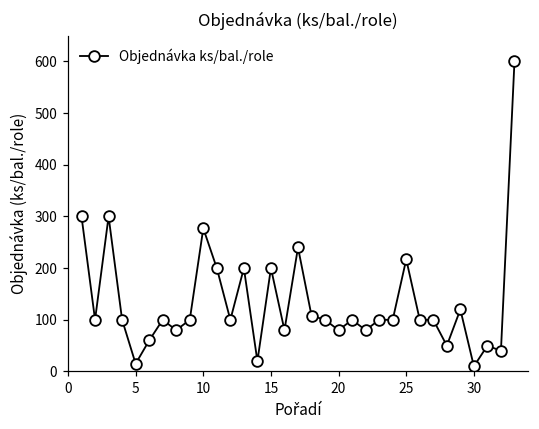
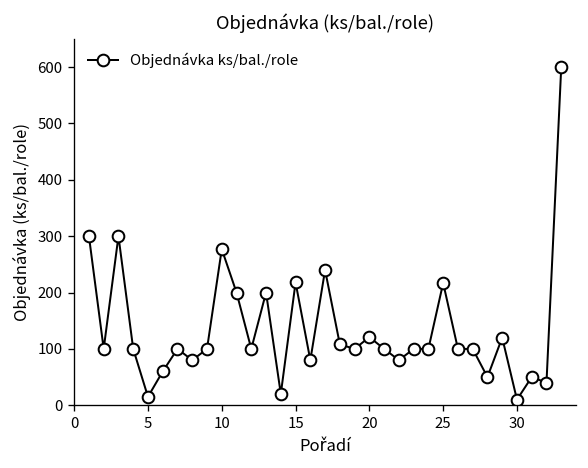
15: 200 -> 220
20: 80 -> 120
